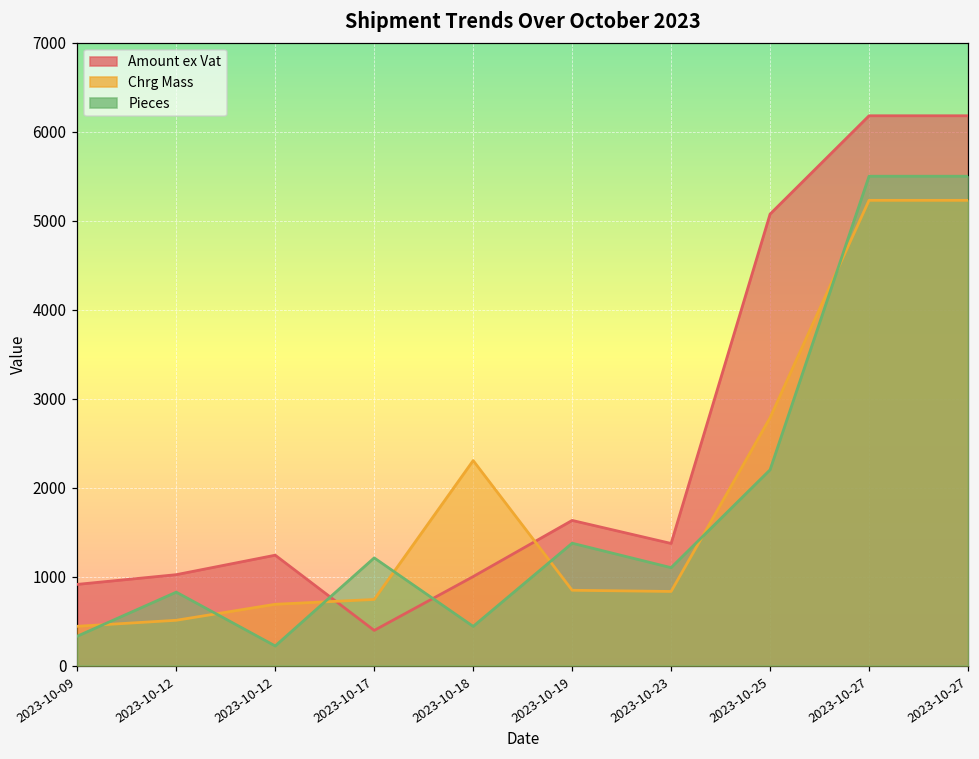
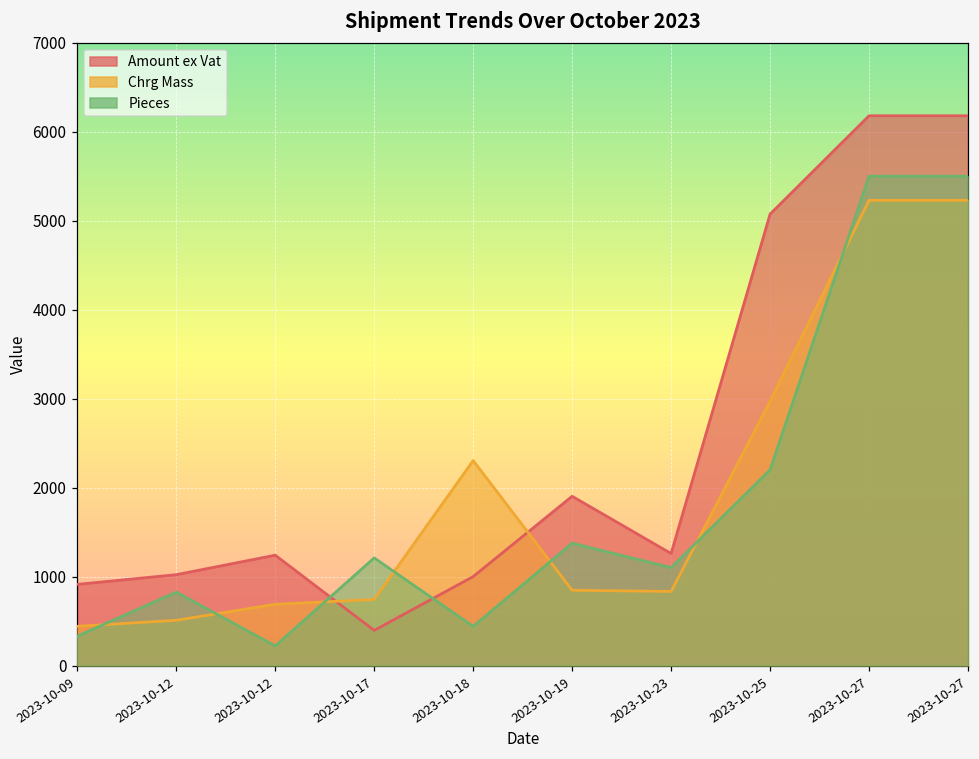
Amount ex Vat, 2023-10-19: 1600 -> 1900
Amount ex Vat, 2023-10-23: 1400 -> 1300
Chrg Mass, 2023-10-25: 2800 -> 3000
